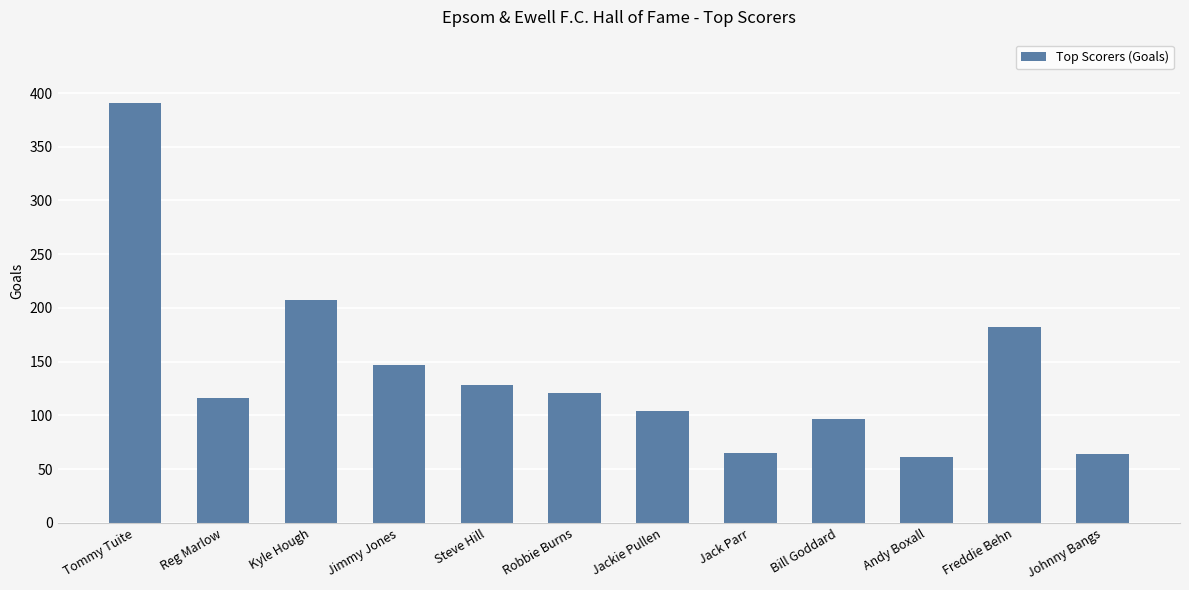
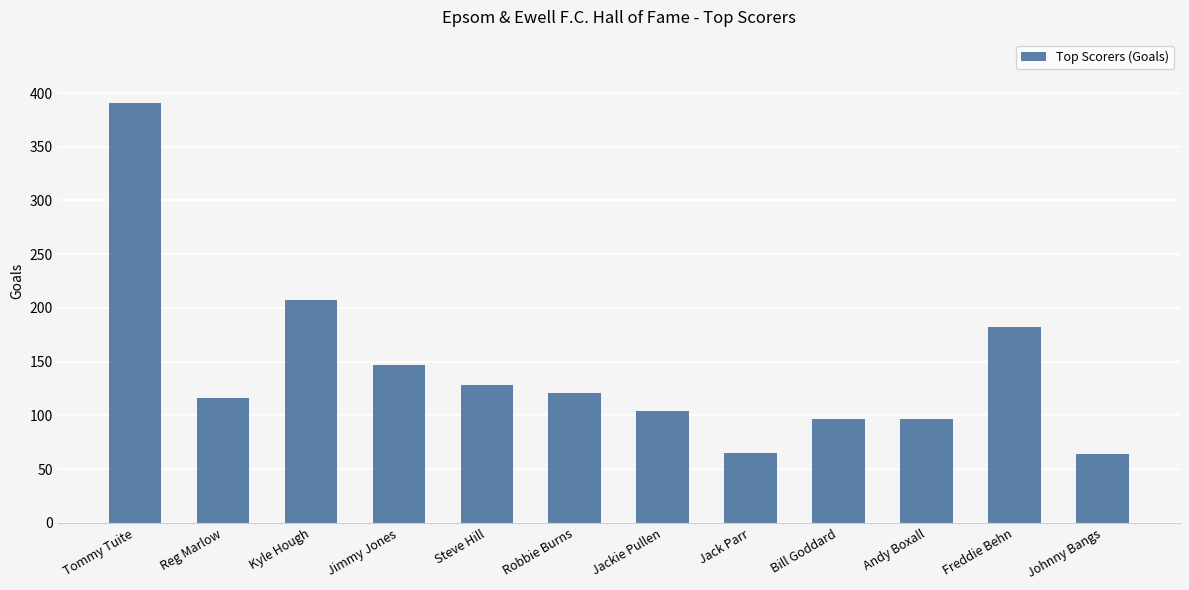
Andy Boxall: 61 -> 97
